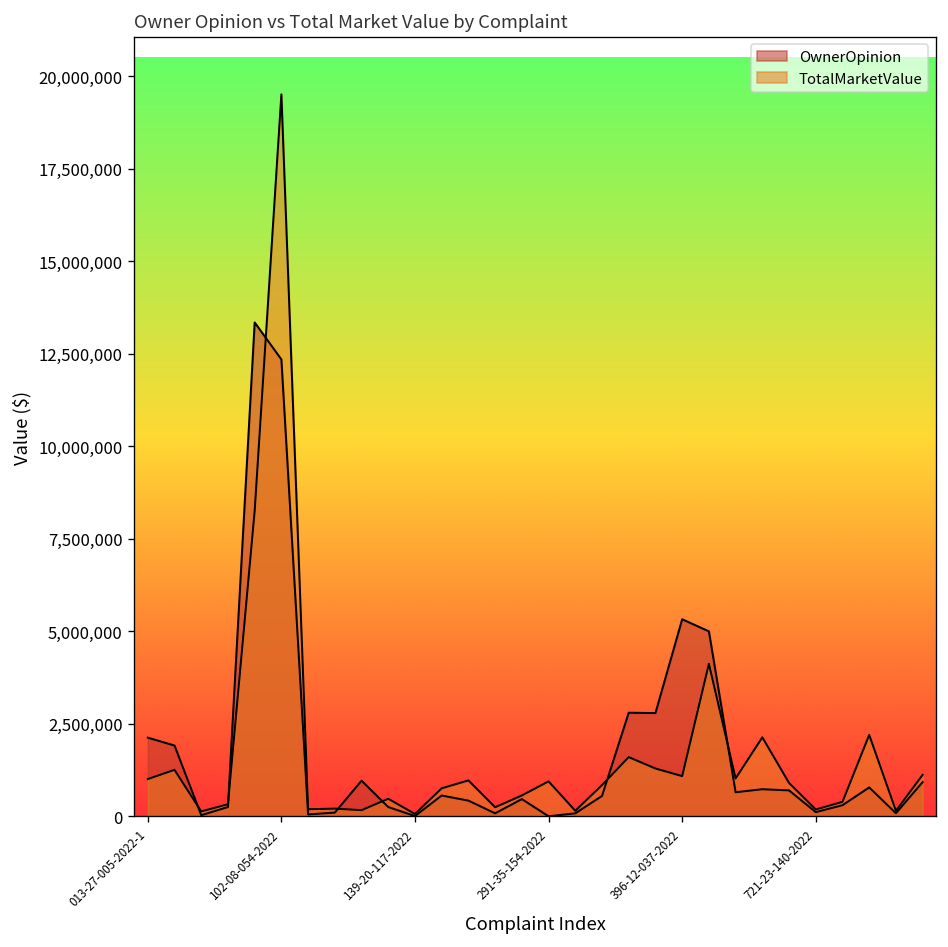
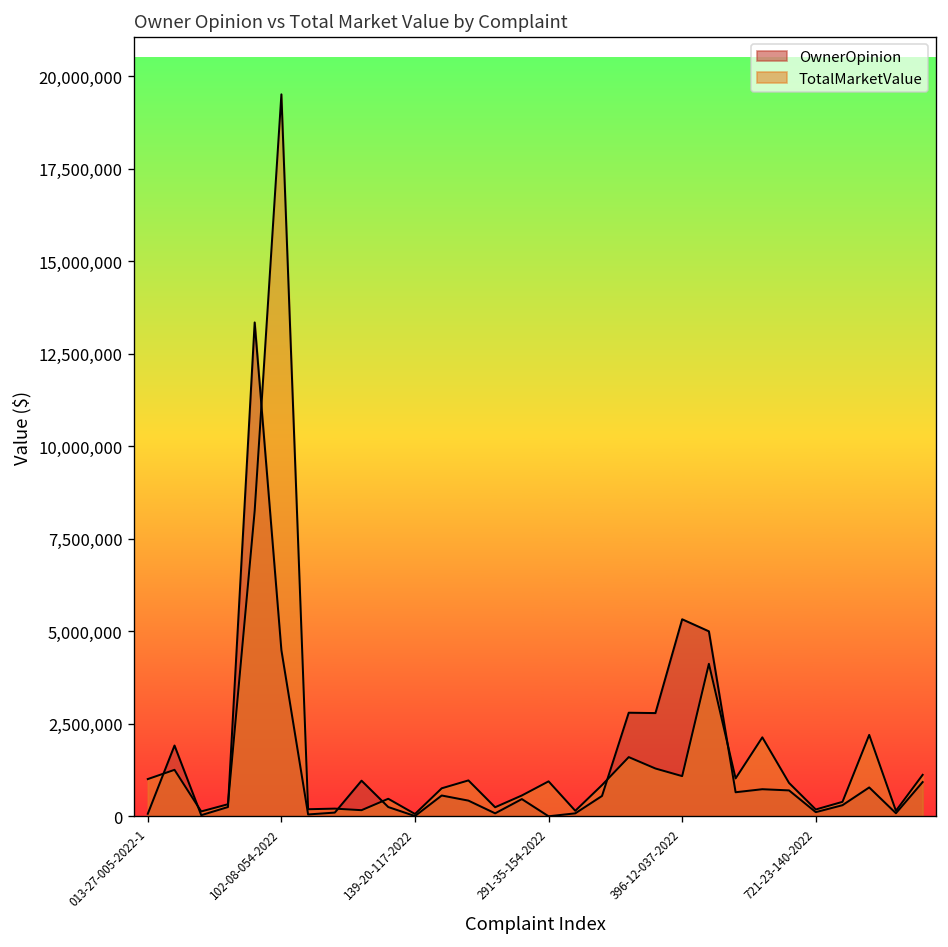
OwnerOpinion, 013-27-005-2022-1: 2,100,000 -> 100,000
OwnerOpinion, 102-08-054-2022: 12,400,000 -> 4,500,000
